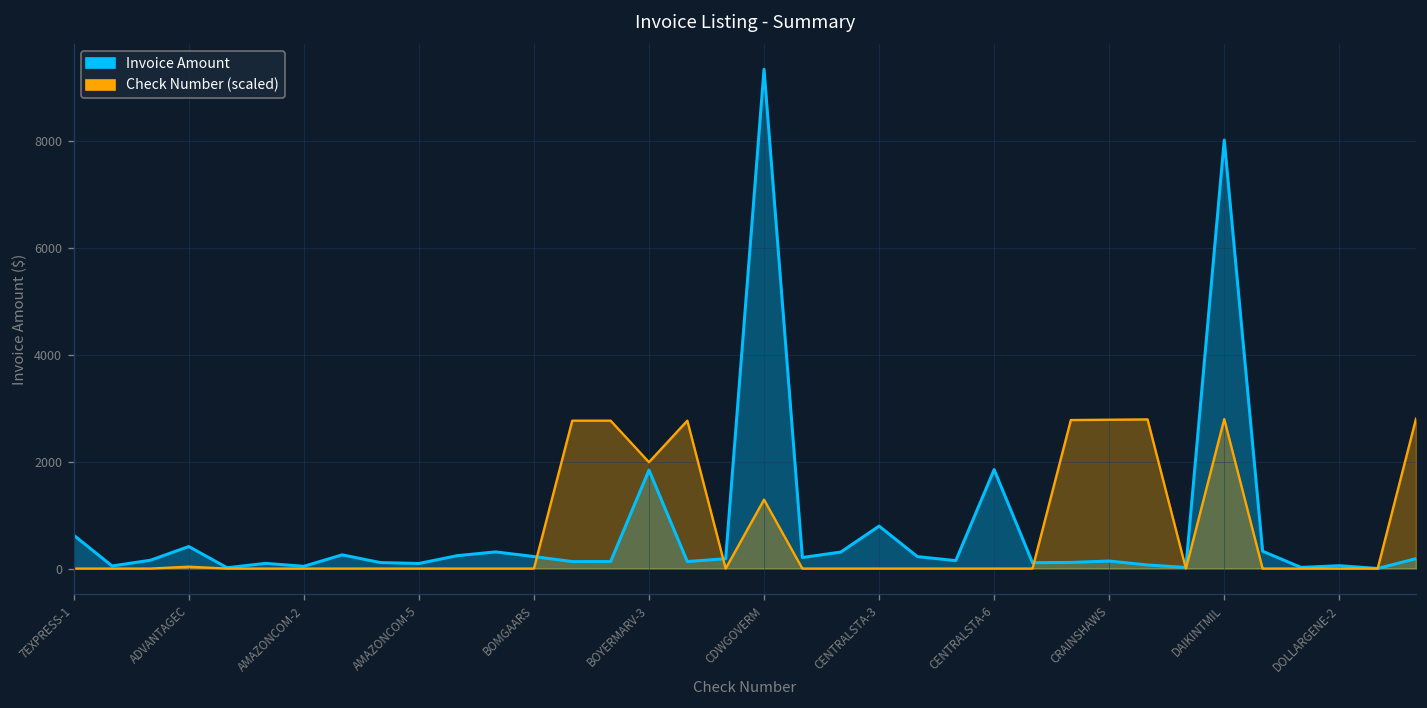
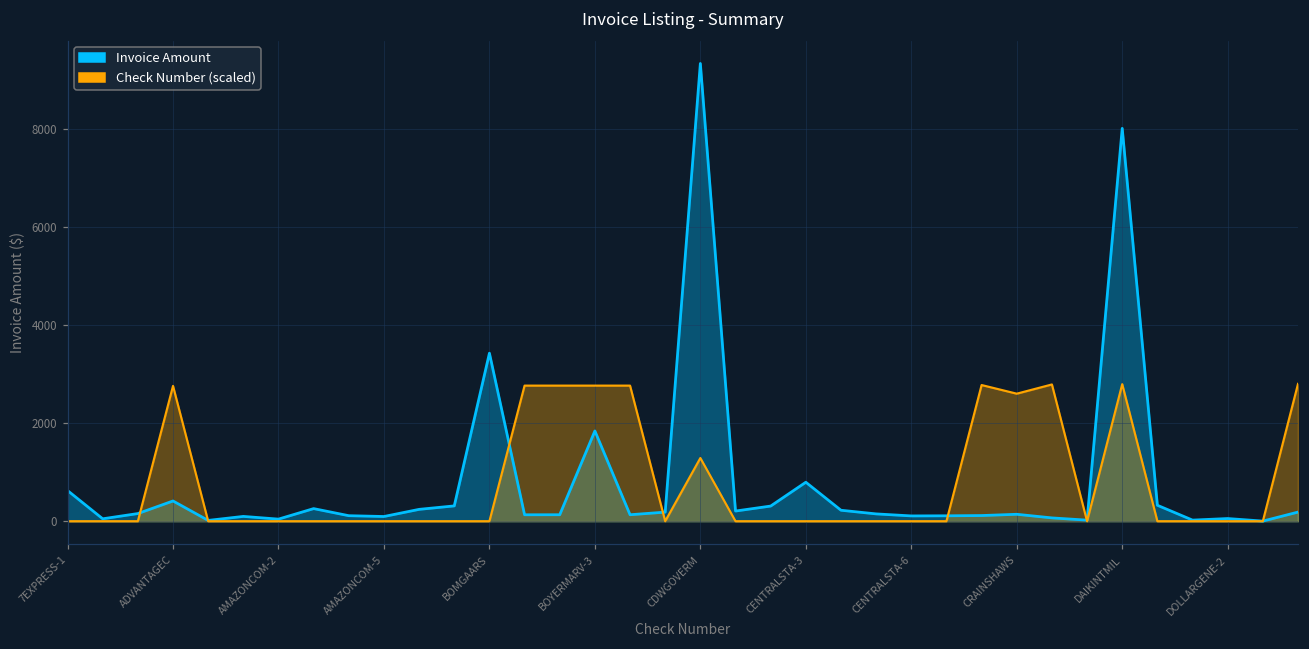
Check Number (scaled), ADVANTAGEC: 0 -> 2800
Invoice Amount, BOMGAARS: 200 -> 3400
Check Number (scaled), BOYERMARV-3: 2000 -> 2800
Invoice Amount, CENTRALSTA-6: 1900 -> 100
Check Number (scaled), CRAINSHAWS: 2800 -> 2600
